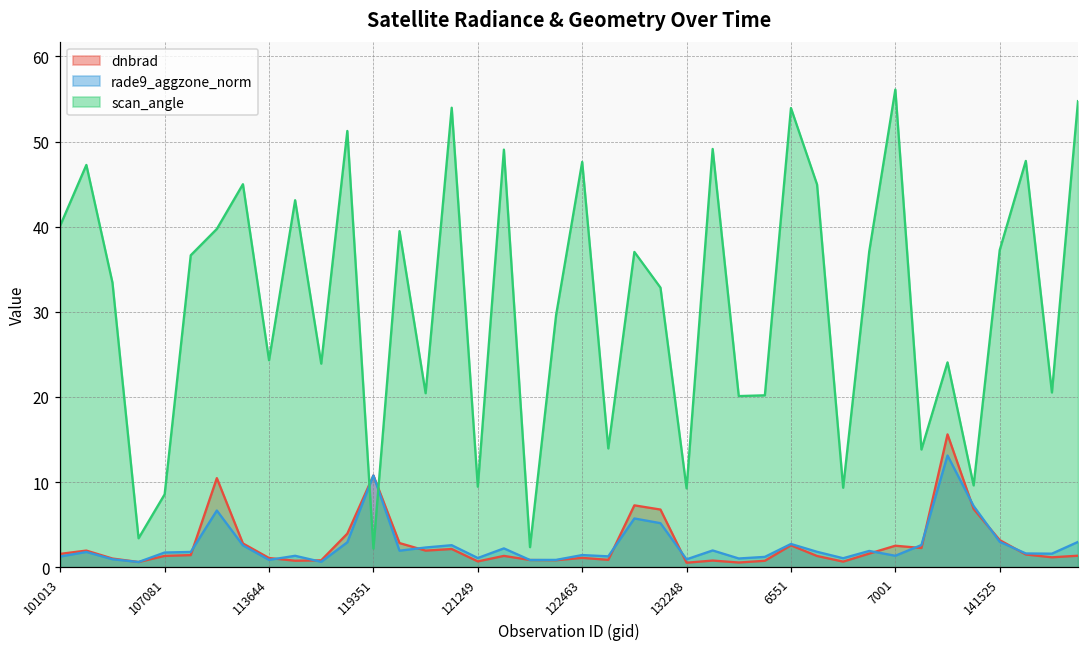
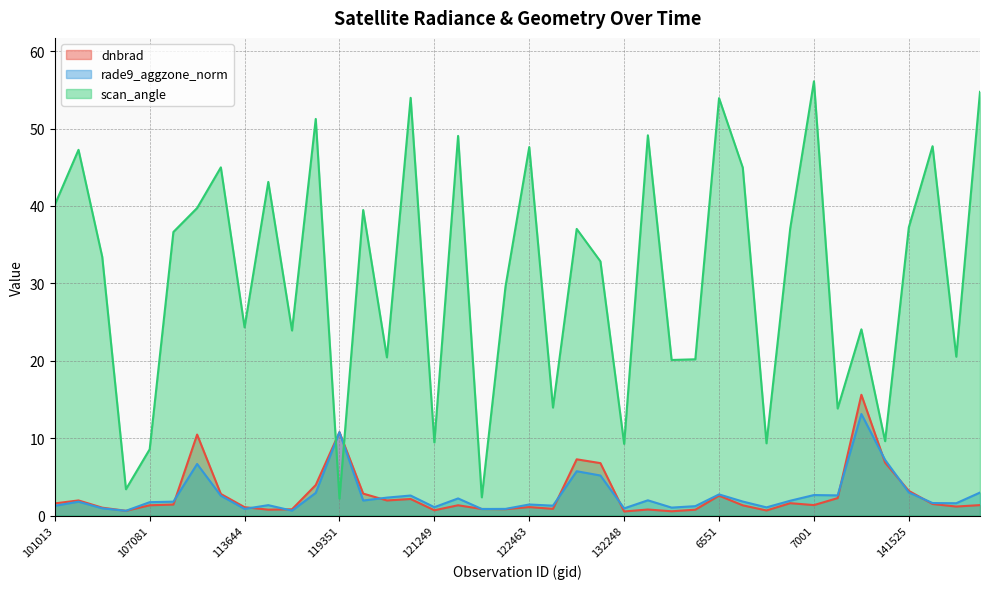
dnbrad, 7001: 3 -> 1
rade9_aggzone_norm, 7001: 1 -> 3
